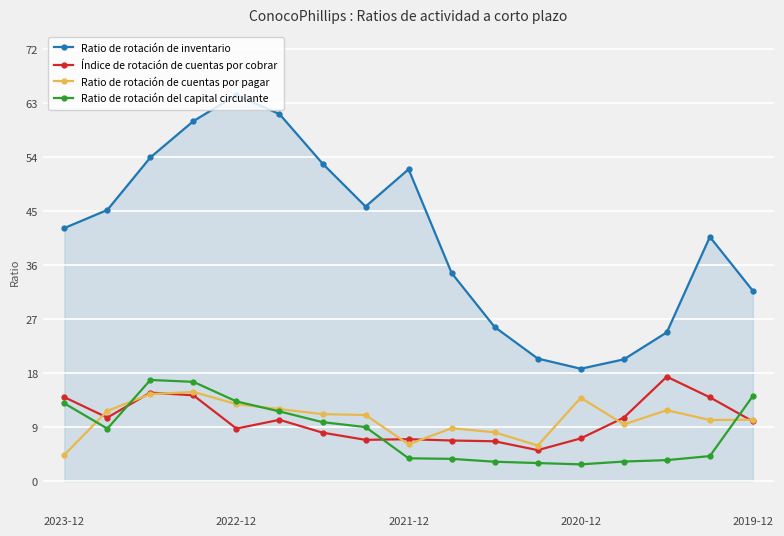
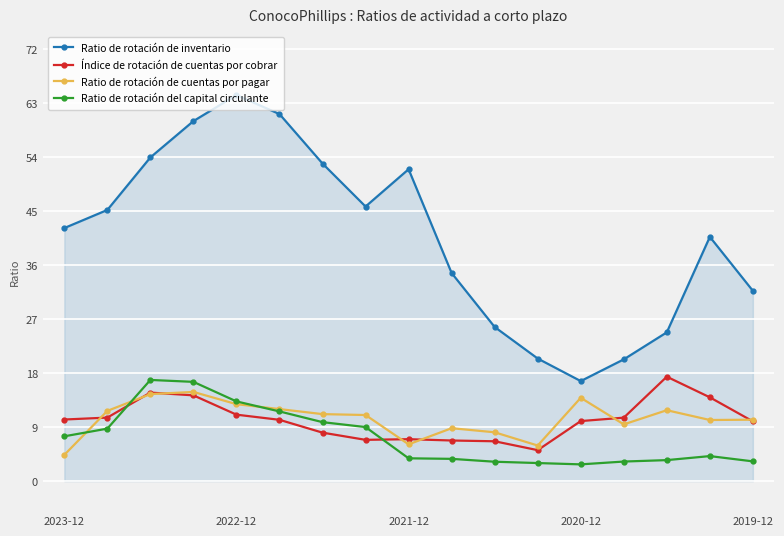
Índice de rotación de cuentas por cobrar, 2023-12: 14 -> 10
Ratio de rotación del capital circulante, 2023-12: 13 -> 7
Índice de rotación de cuentas por cobrar, 2022-12: 9 -> 11
Ratio de rotación de inventario, 2020-12: 19 -> 17
Índice de rotación de cuentas por cobrar, 2020-12: 7 -> 10
Ratio de rotación del capital circulante, 2019-12: 14 -> 3
